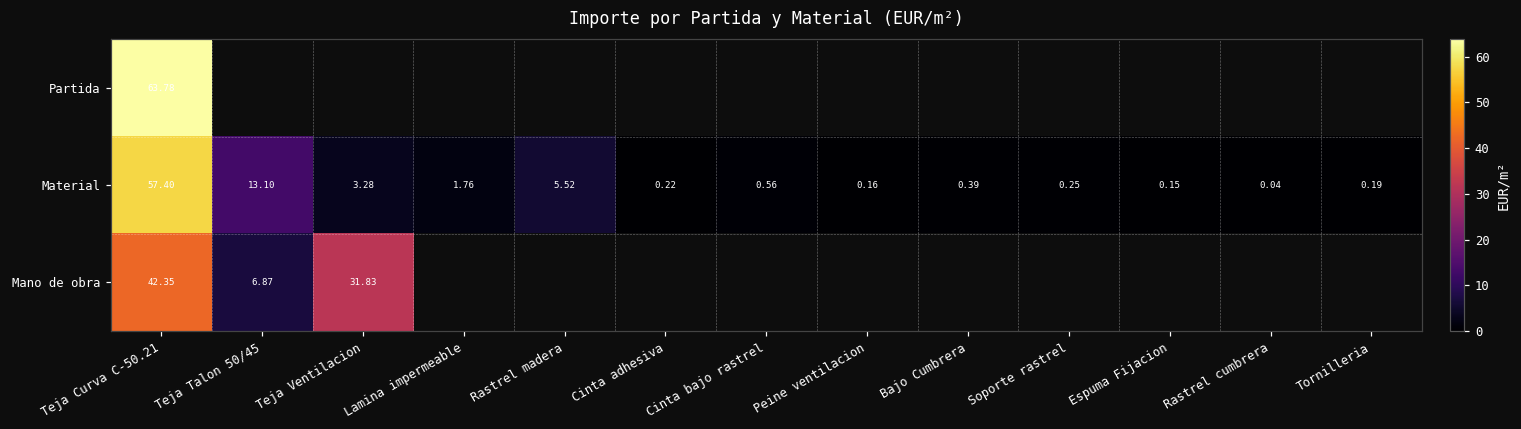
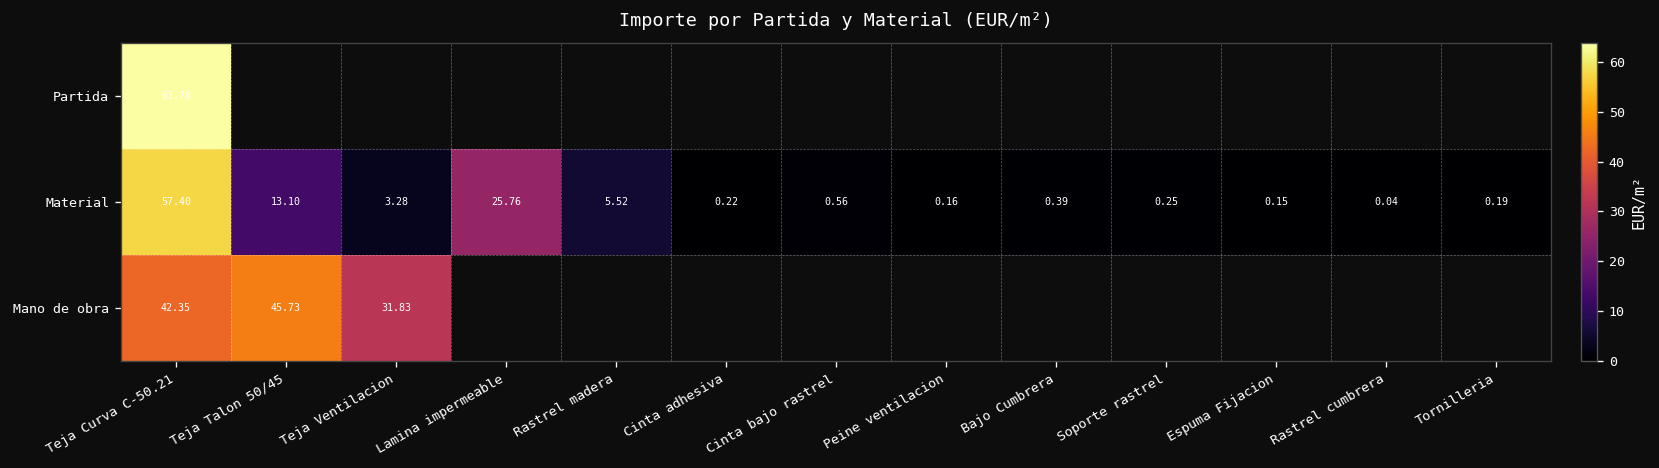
Material, Lamina impermeable: 1.76 -> 25.76
Mano de obra, Teja Talon 50/45: 6.87 -> 45.73
